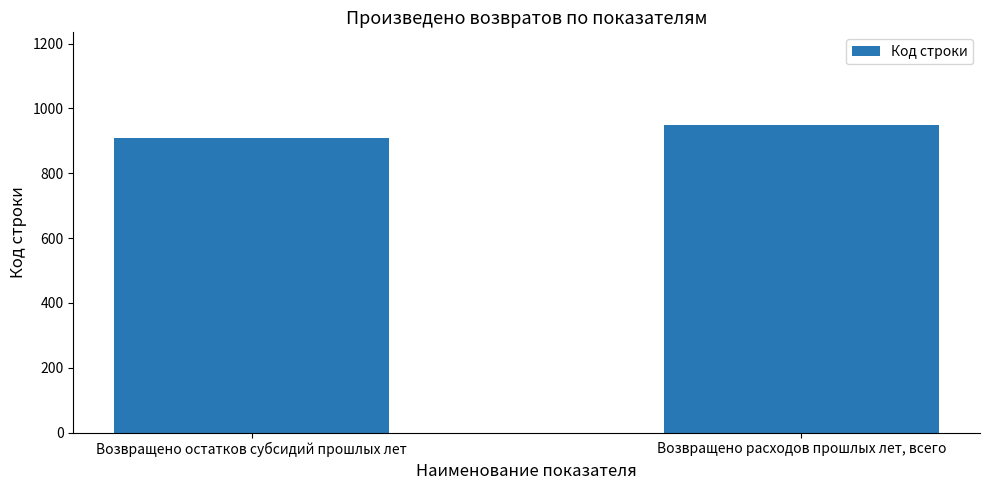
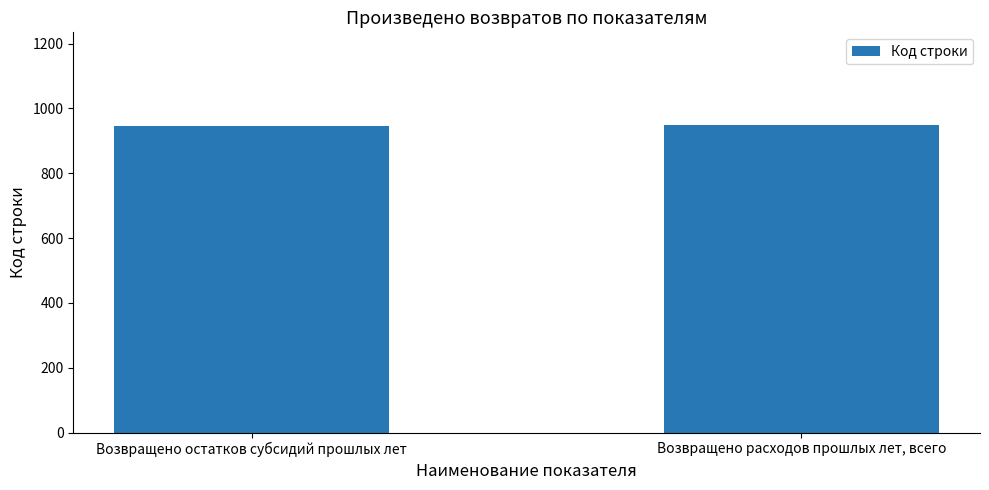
Возвращено остатков субсидий прошлых лет: 910 -> 950
